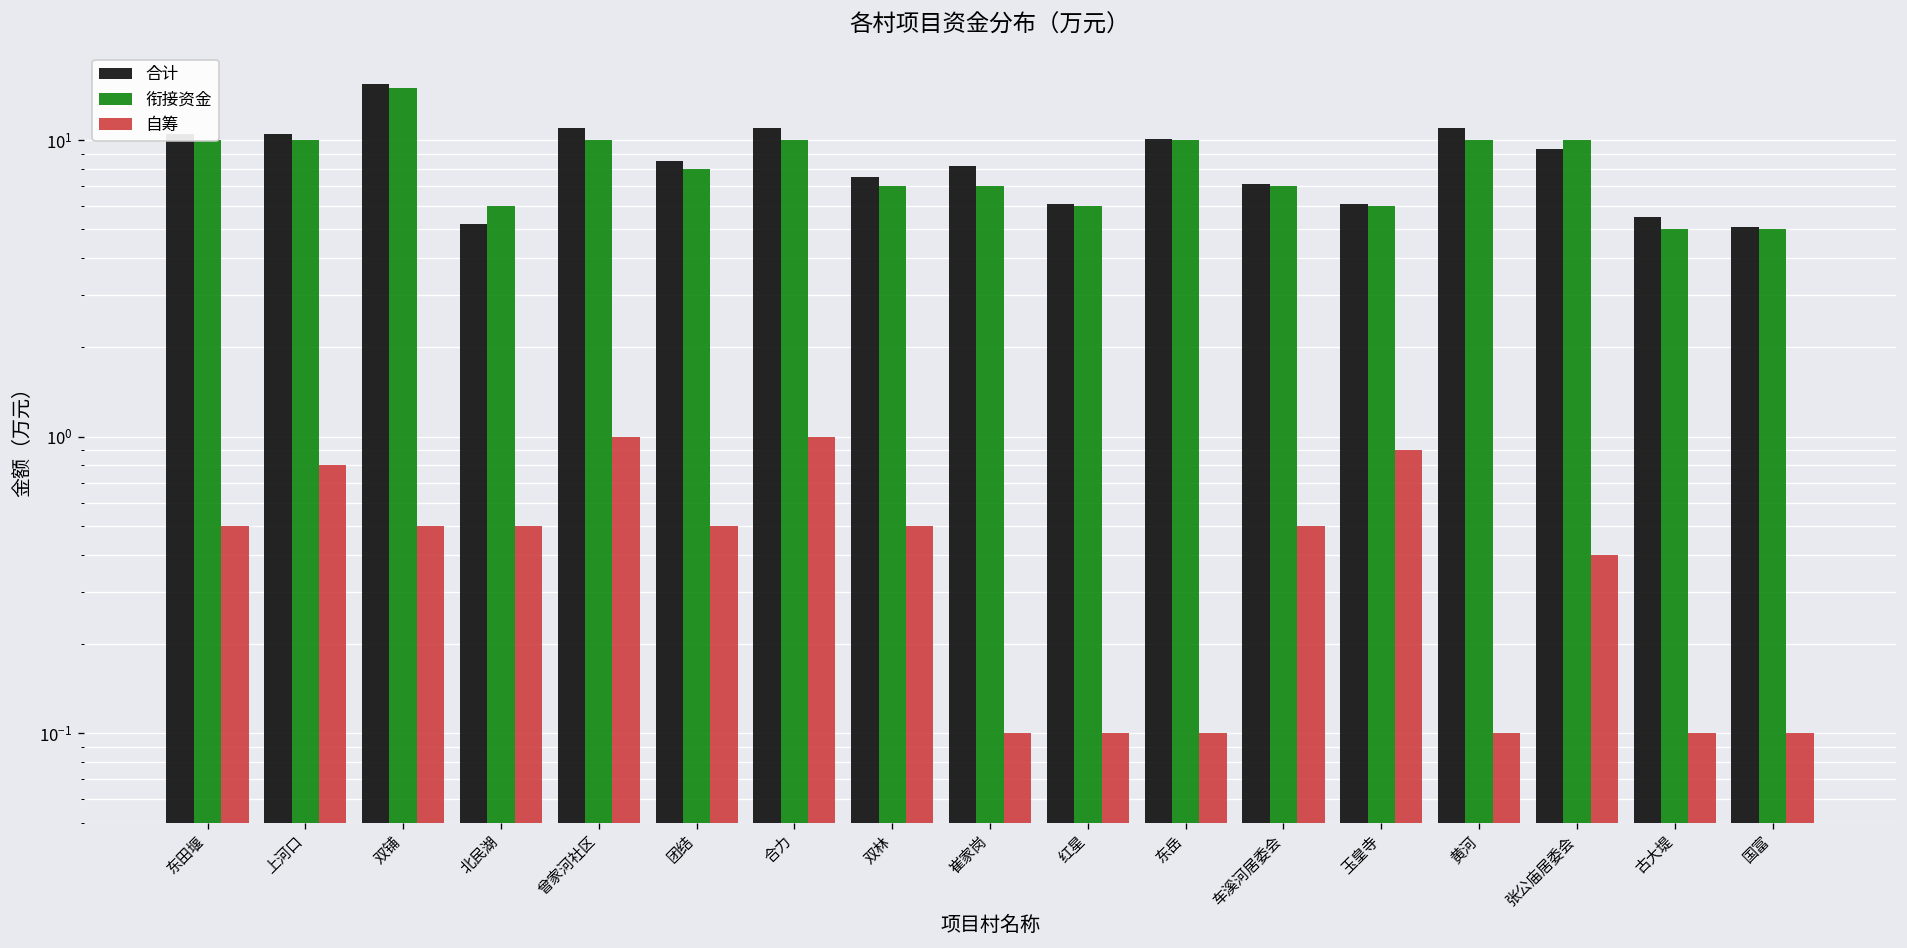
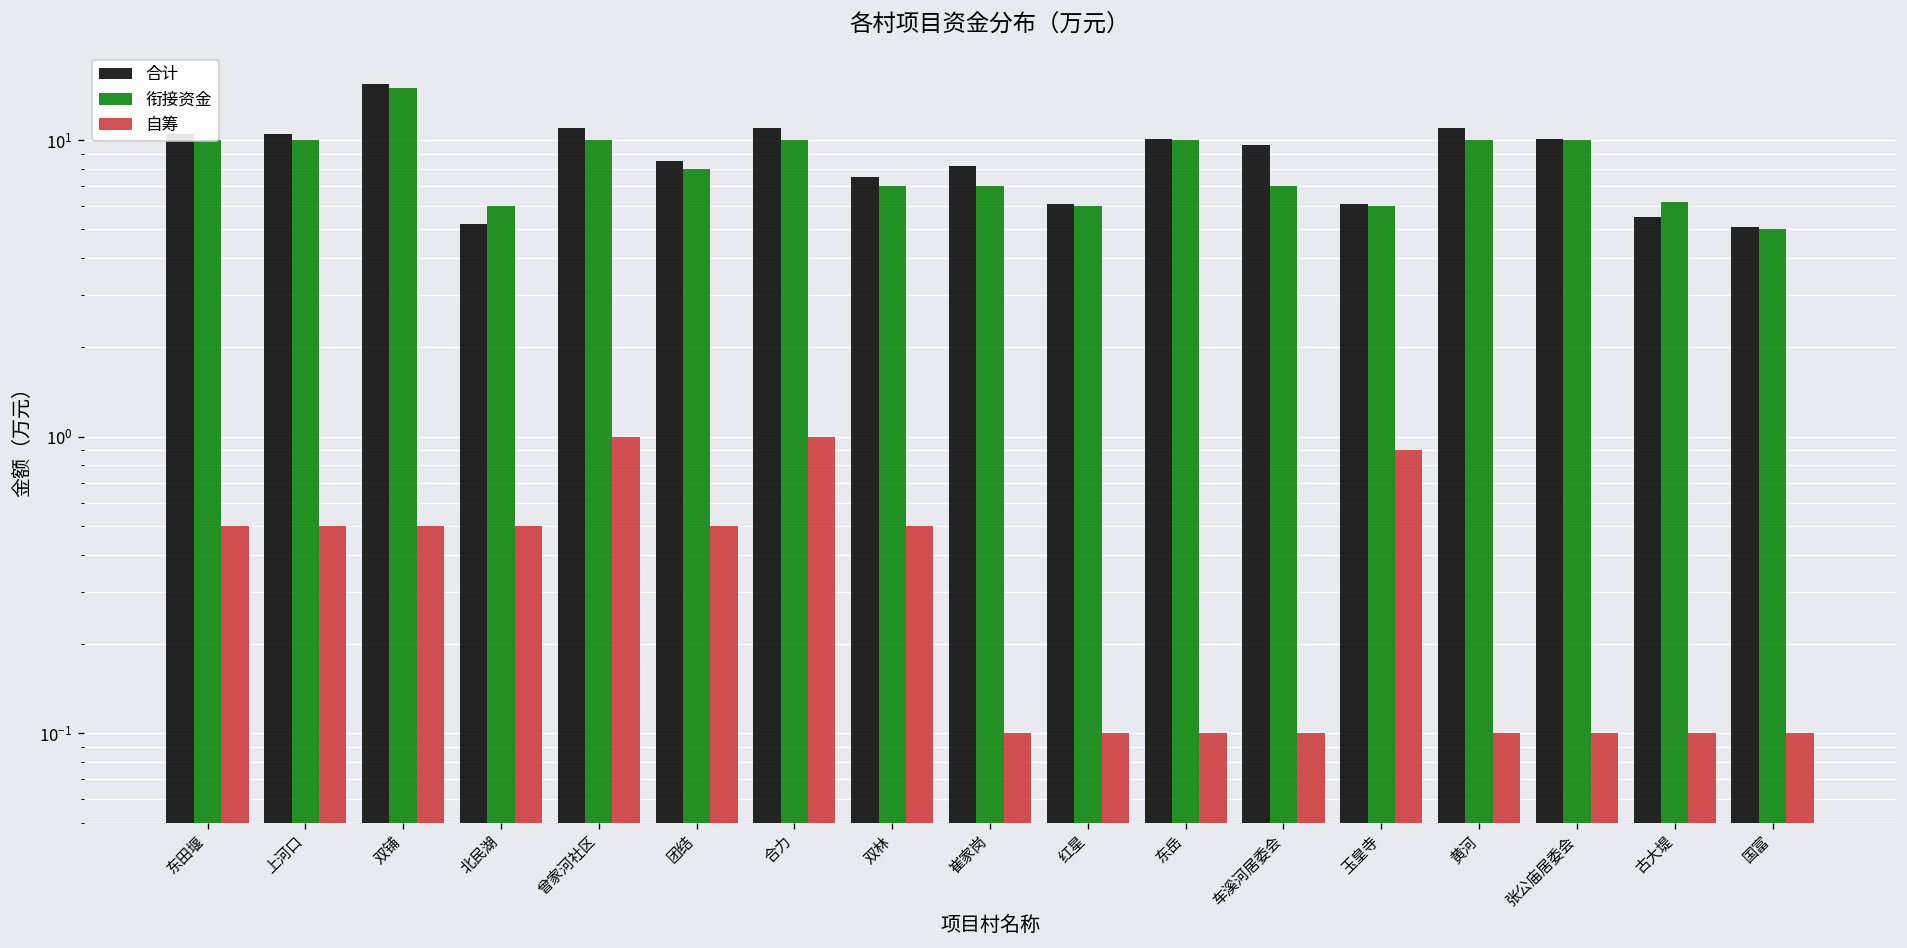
自筹, 上河口: 0.8 -> 0.5
合计, 车溪河居委会: 7.1 -> 9.6
自筹, 车溪河居委会: 0.5 -> 0.1
合计, 张公庙居委会: 9.3 -> 10.1
自筹, 张公庙居委会: 0.4 -> 0.1
衔接资金, 古大堤: 5.0 -> 6.2
